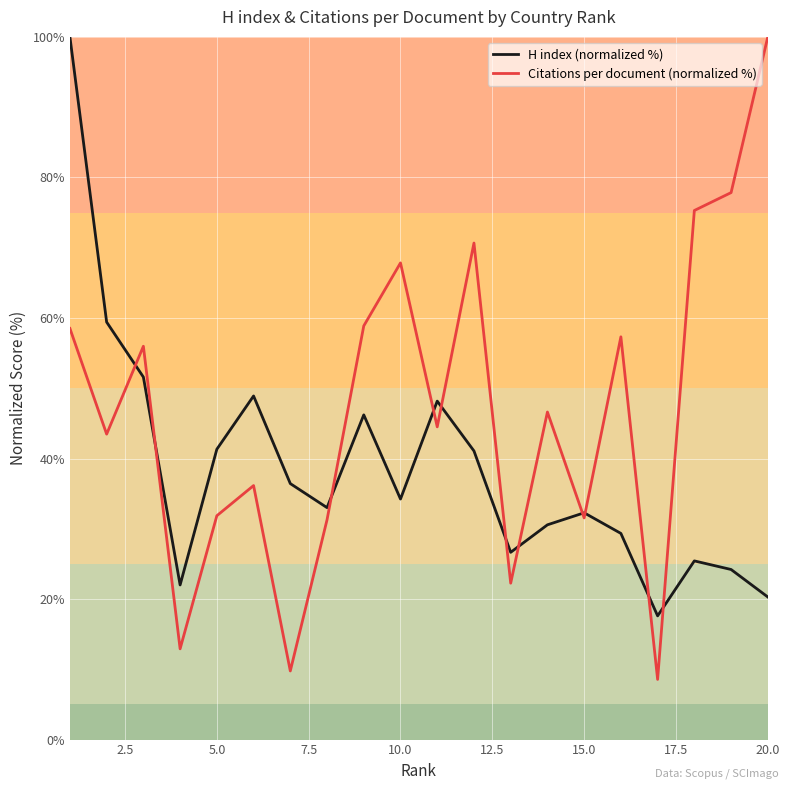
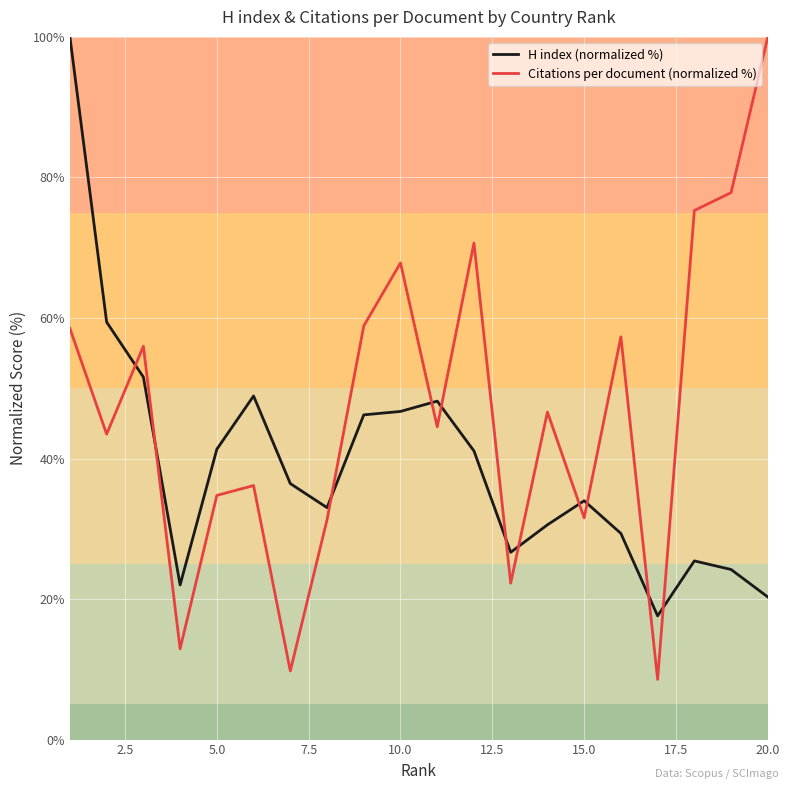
Citations per document (normalized %), 5.0: 32% -> 35%
H index (normalized %), 10.0: 34% -> 47%
H index (normalized %), 15.0: 32% -> 34%
